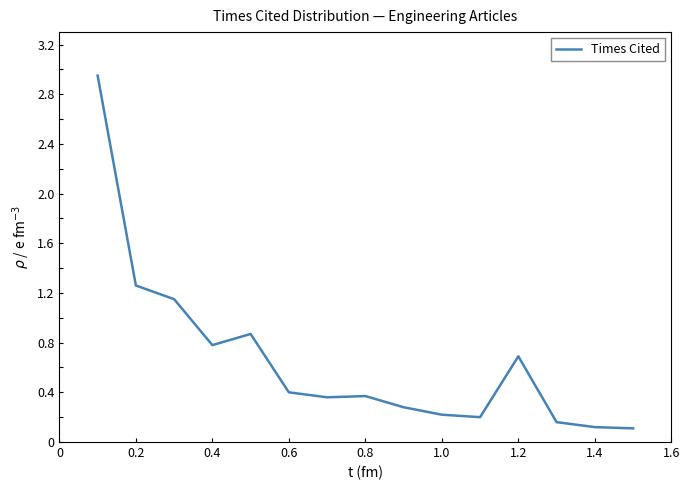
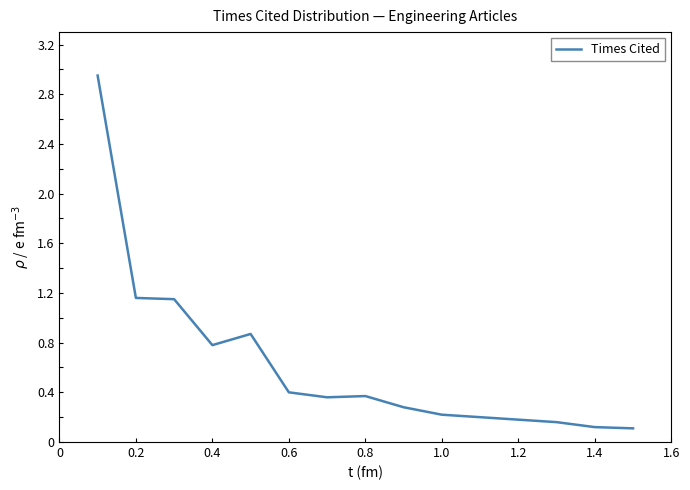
0.2: 1.26 -> 1.16
1.2: 0.69 -> 0.18
